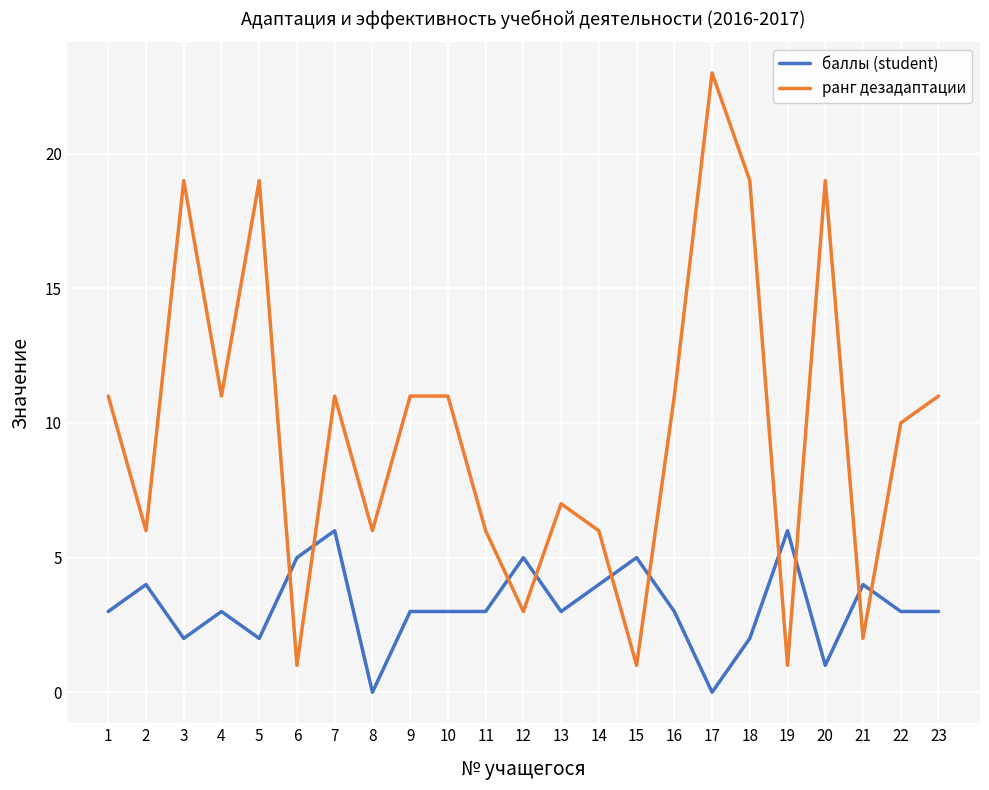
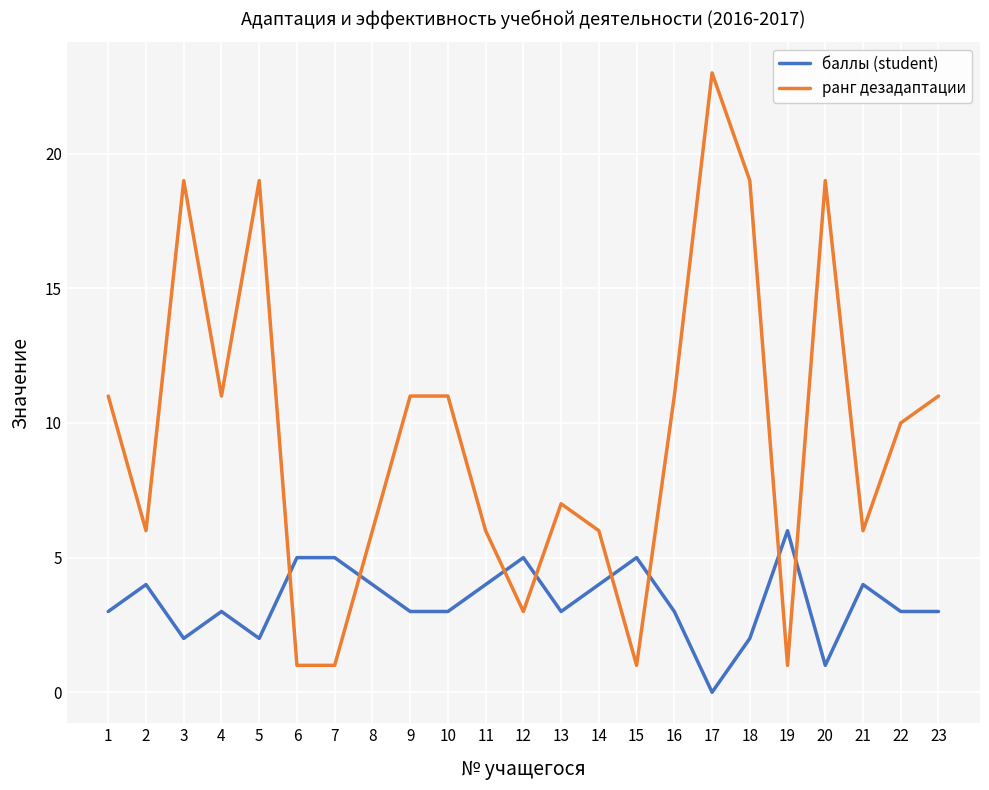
баллы (student), 7: 6 -> 5
ранг дезадаптации, 7: 11 -> 1
баллы (student), 8: 0 -> 4
баллы (student), 11: 3 -> 4
ранг дезадаптации, 21: 2 -> 6
